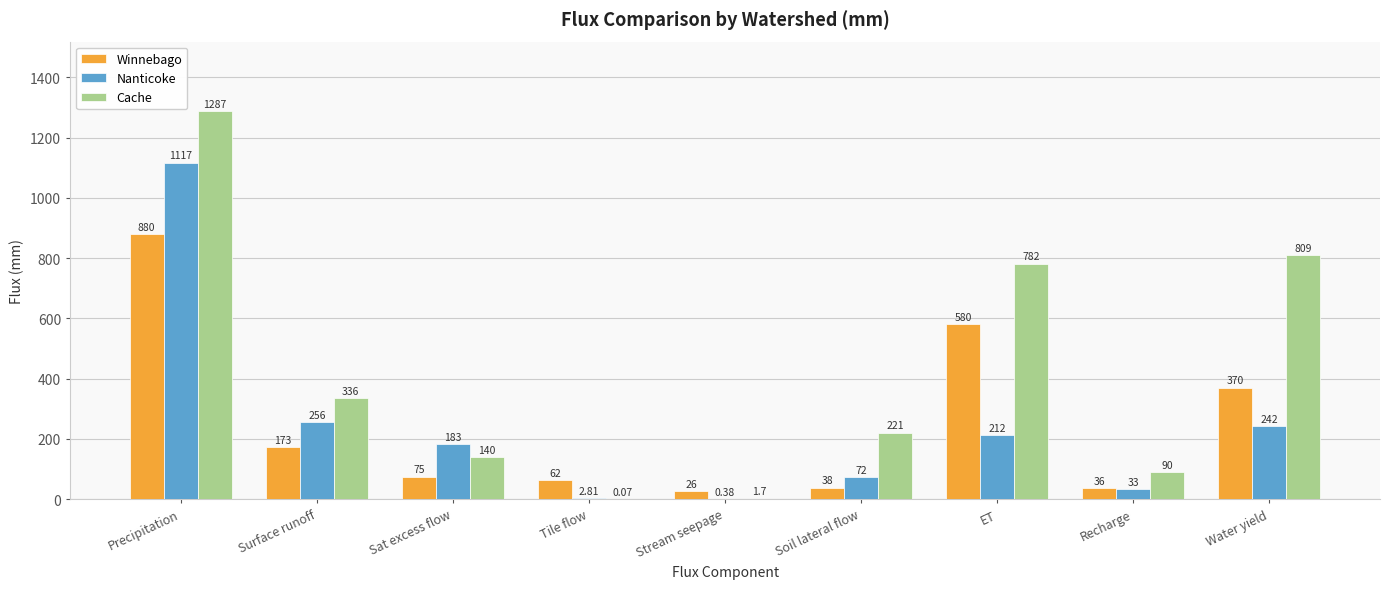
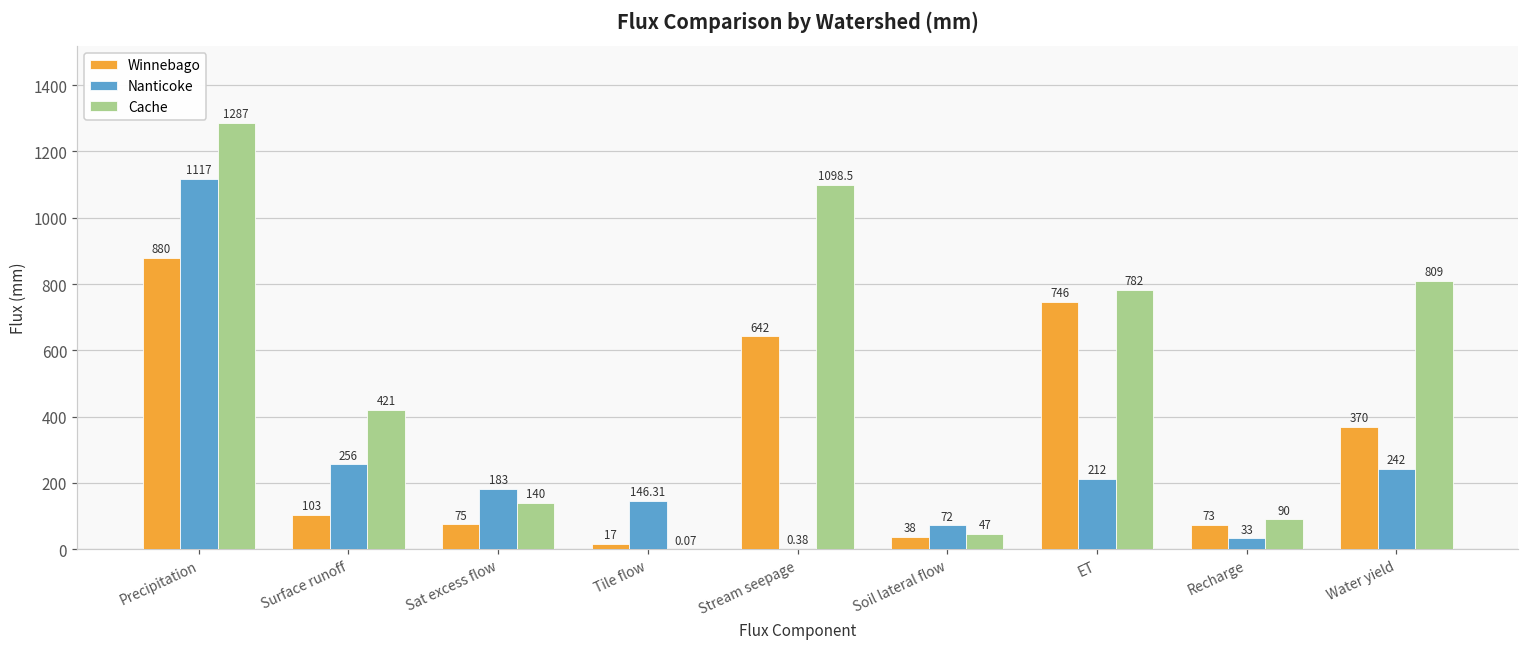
Winnebago, Surface runoff: 173 -> 103
Cache, Surface runoff: 336 -> 421
Winnebago, Tile flow: 62 -> 17
Nanticoke, Tile flow: 2.81 -> 146.31
Winnebago, Stream seepage: 26 -> 642
Cache, Stream seepage: 1.7 -> 1098.5
Cache, Soil lateral flow: 221 -> 47
Winnebago, ET: 580 -> 746
Winnebago, Recharge: 36 -> 73
